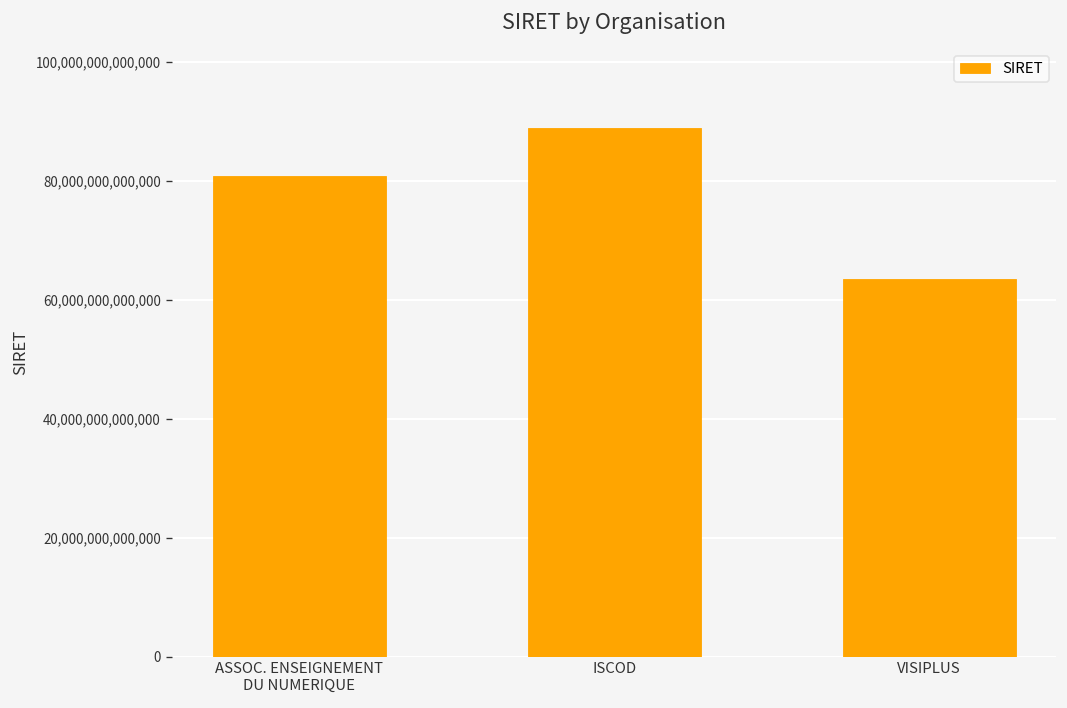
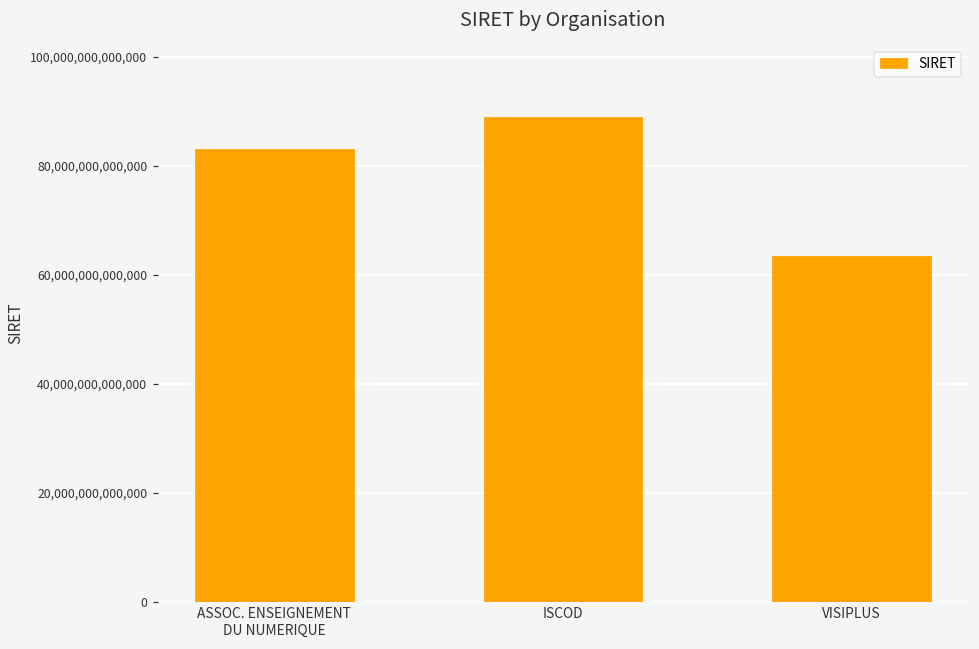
ASSOC. ENSEIGNEMENT DU NUMERIQUE: 81,000,000,000,000 -> 83,000,000,000,000
